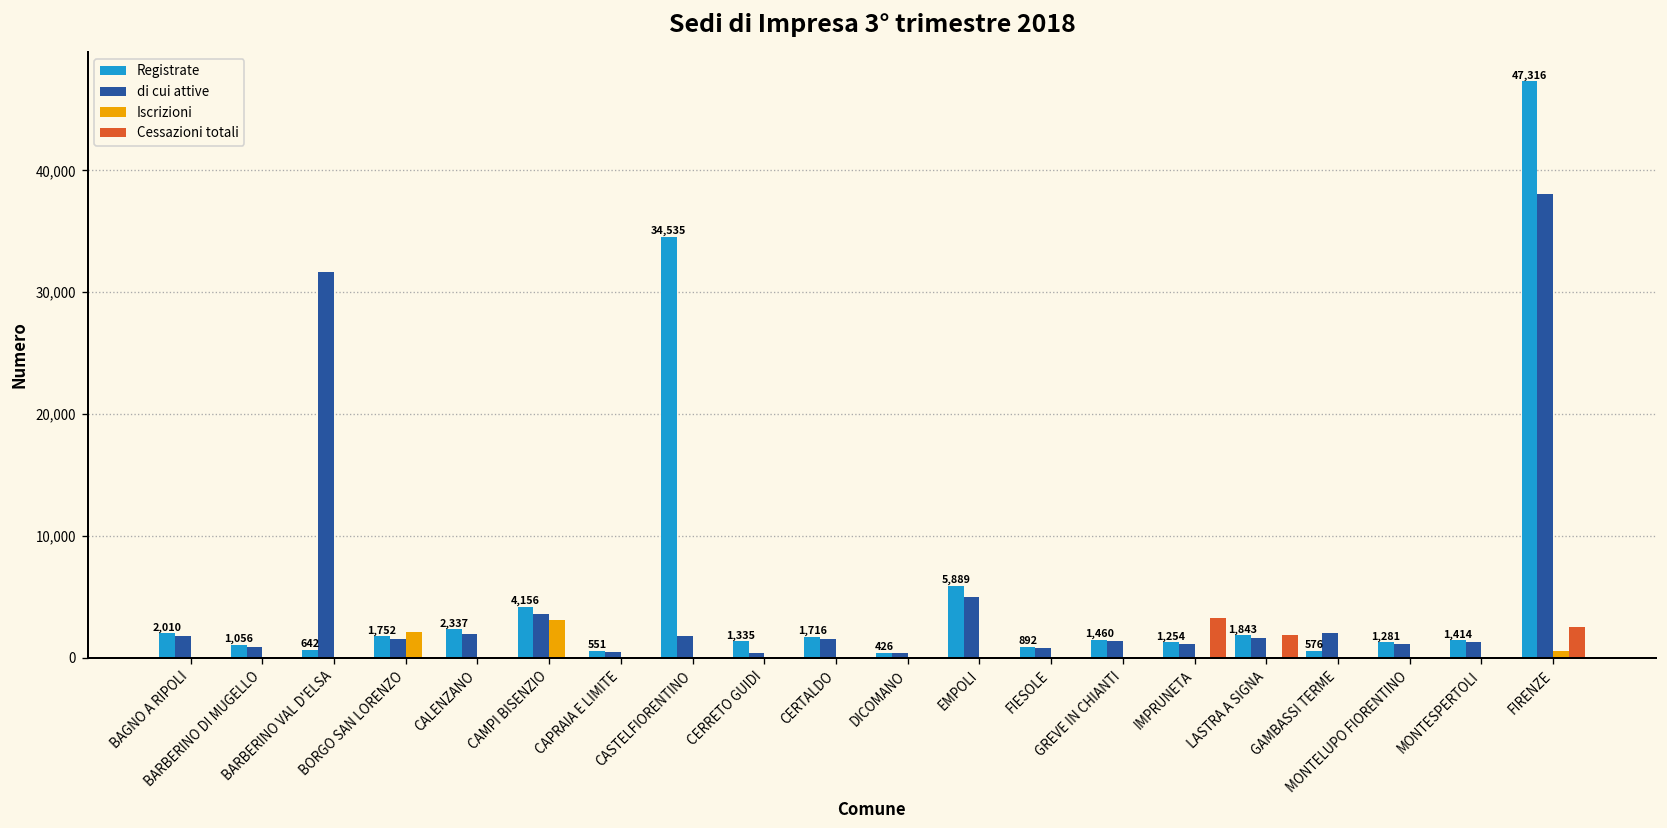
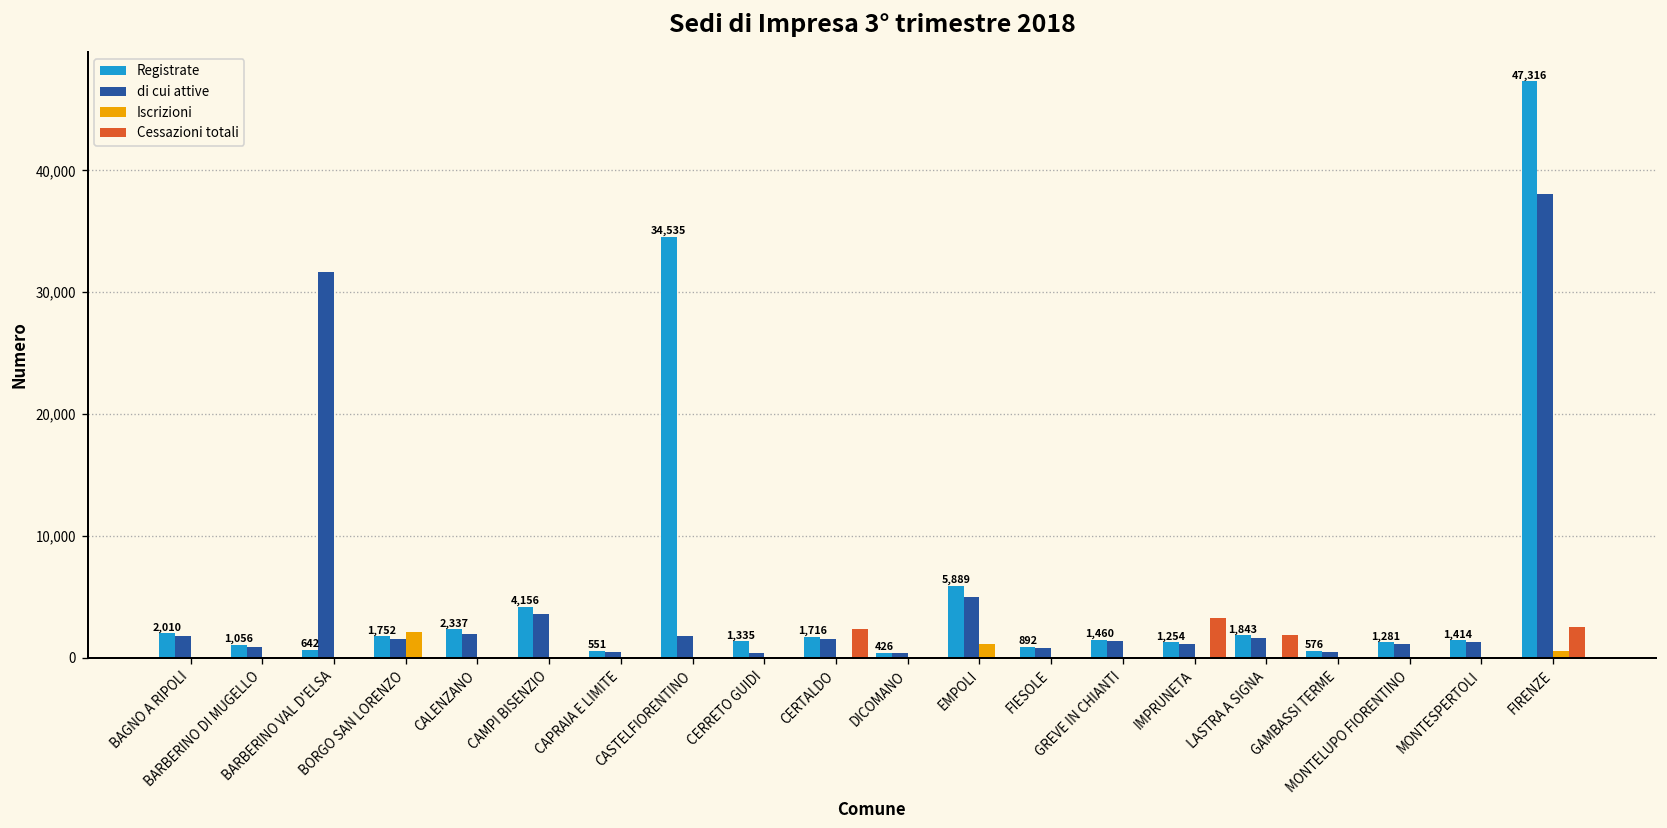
Iscrizioni, CAMPI BISENZIO: 3,100 -> 100
Cessazioni totali, CERTALDO: 0 -> 2,300
Iscrizioni, EMPOLI: 100 -> 1,100
di cui attive, GAMBASSI TERME: 2,000 -> 500
